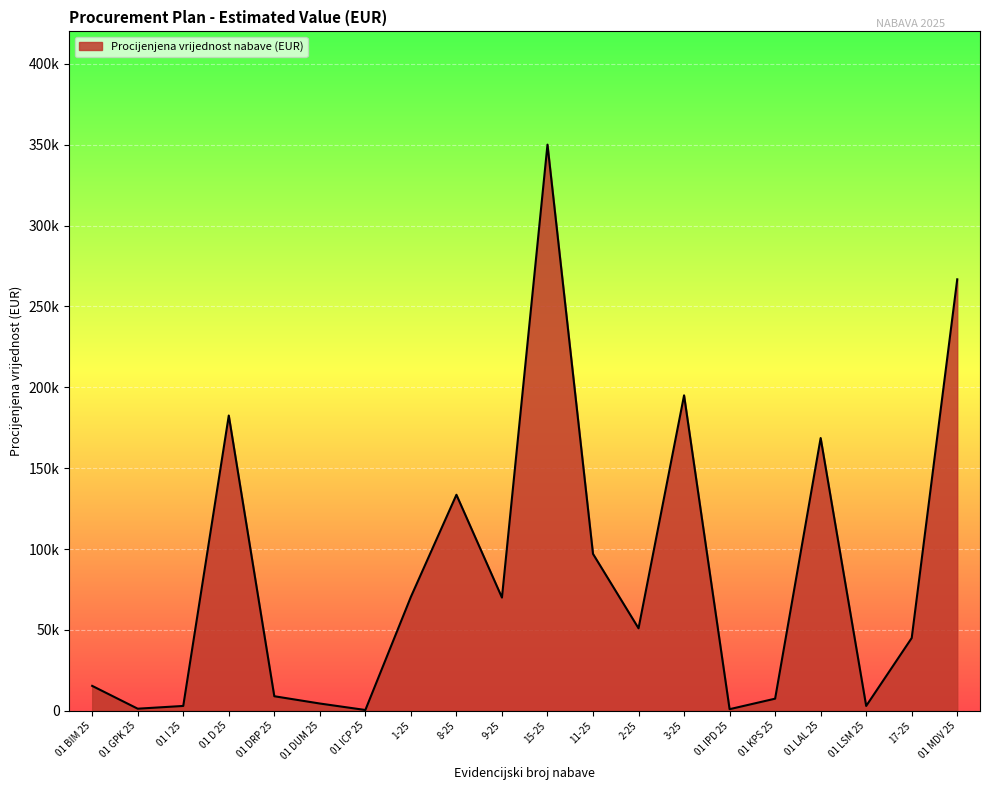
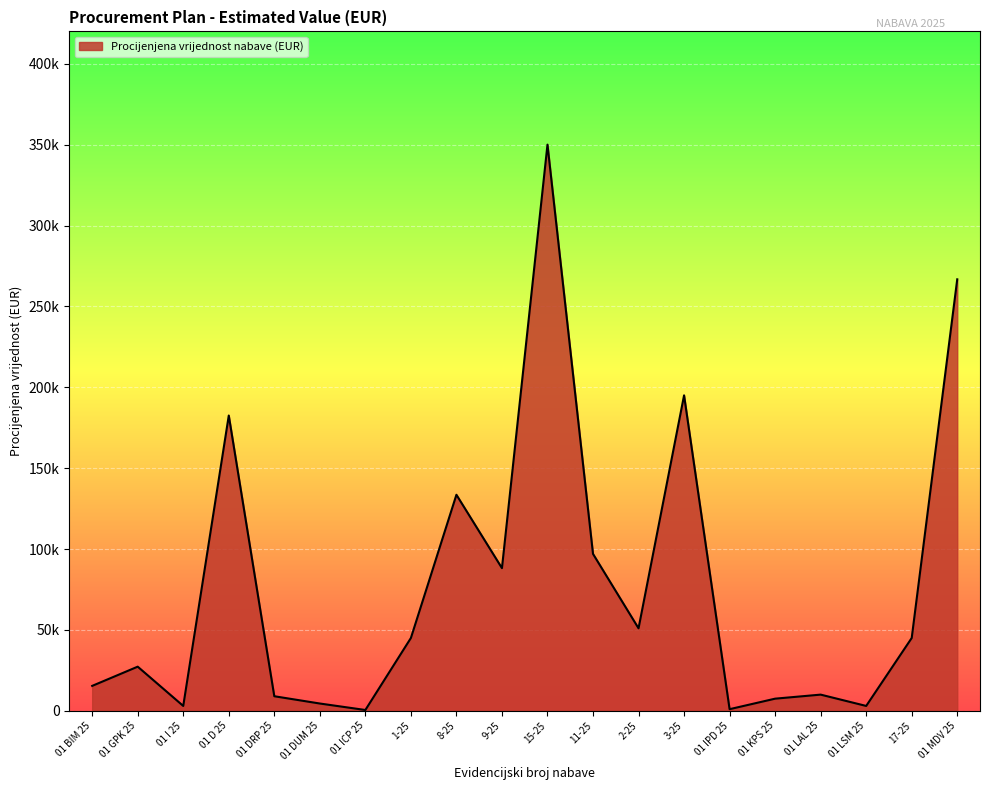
01 GPK 25: 1000 -> 27000
1-25: 70000 -> 45000
9-25: 70000 -> 88000
01 LAL 25: 169000 -> 10000
